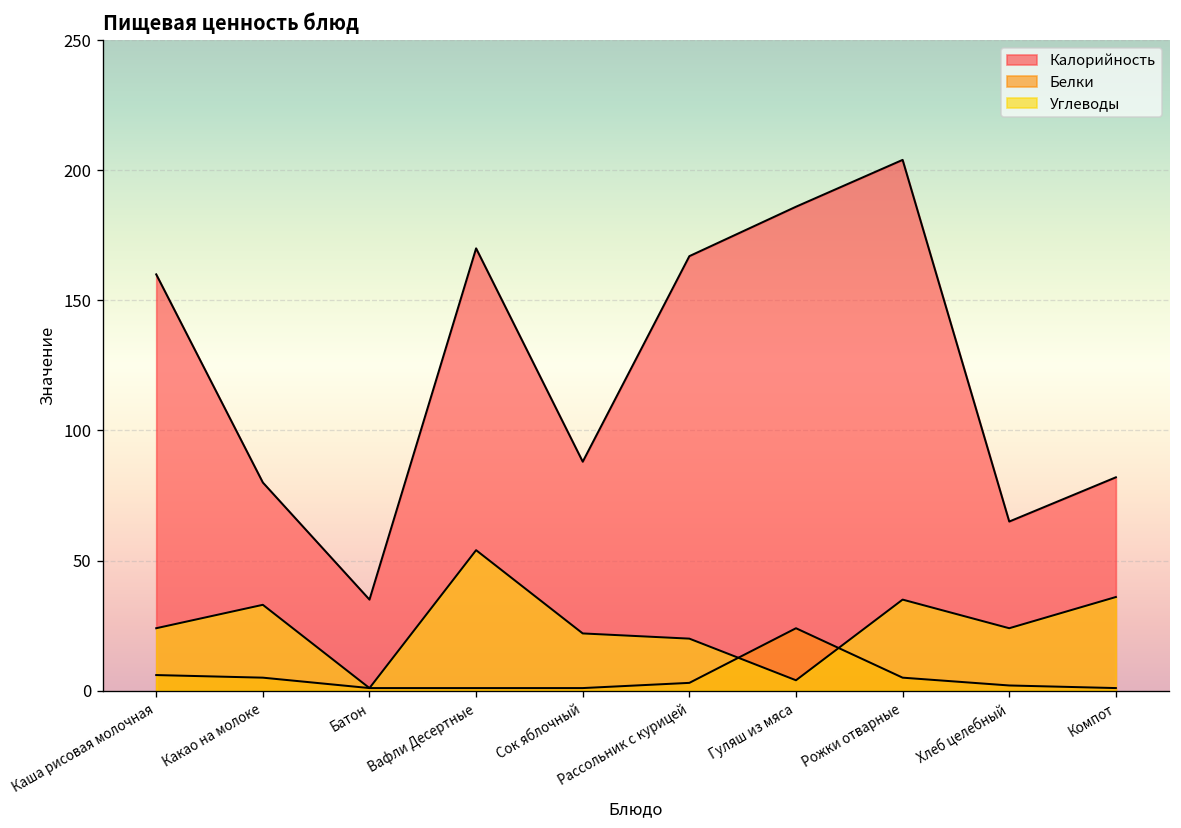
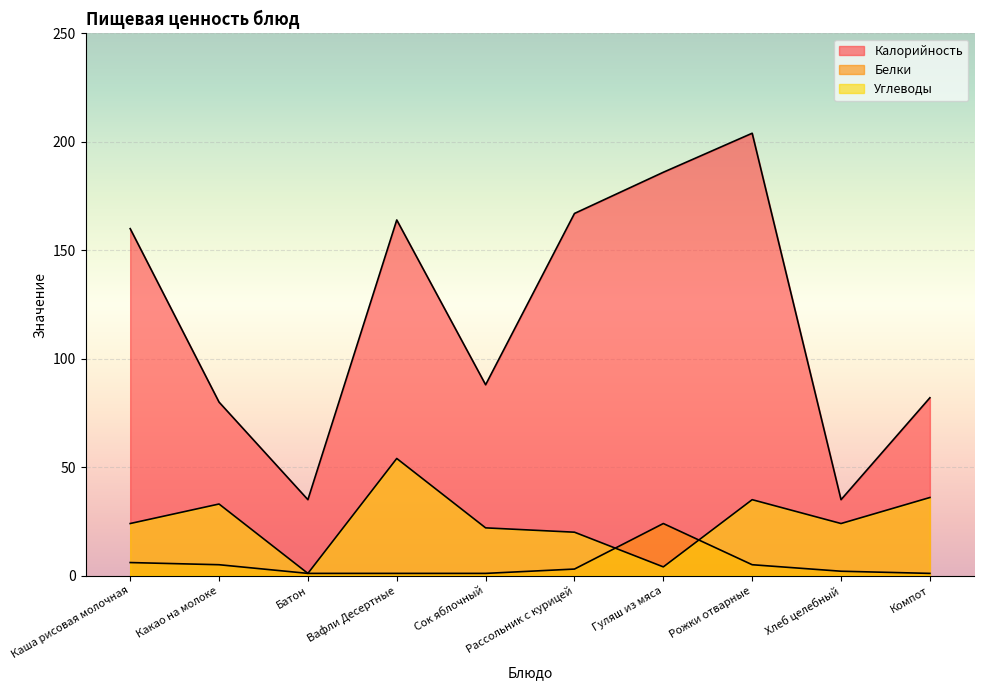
Калорийность, Вафли Десертные: 170 -> 164
Калорийность, Хлеб целебный: 65 -> 35
